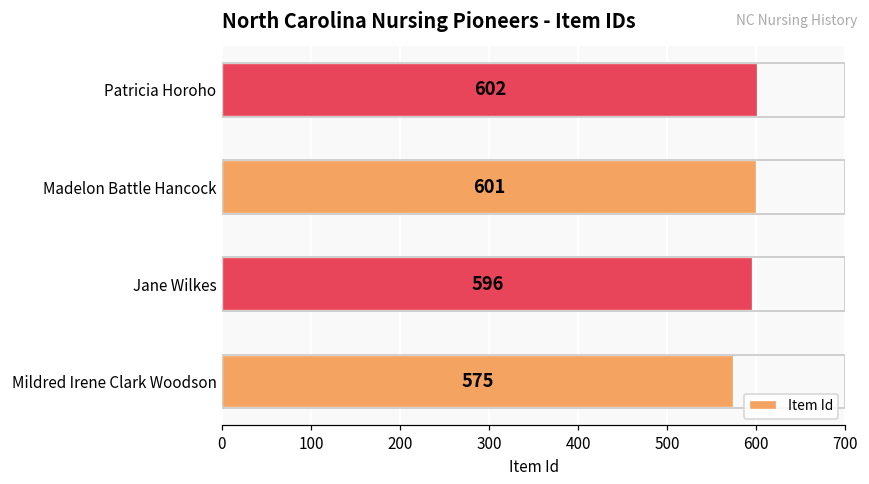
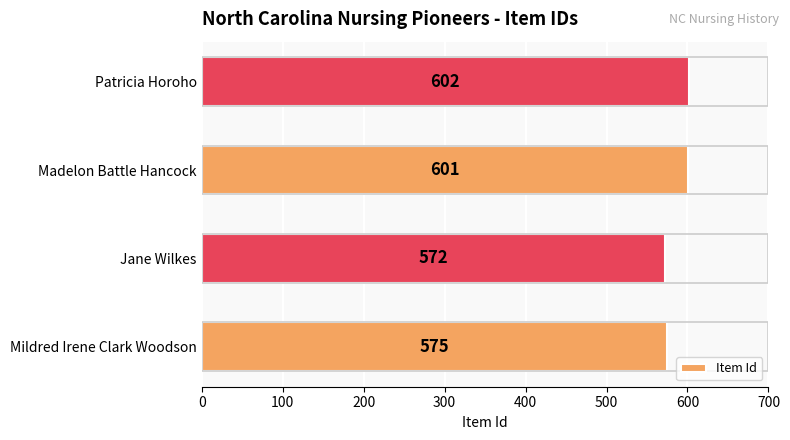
Jane Wilkes: 596 -> 572
